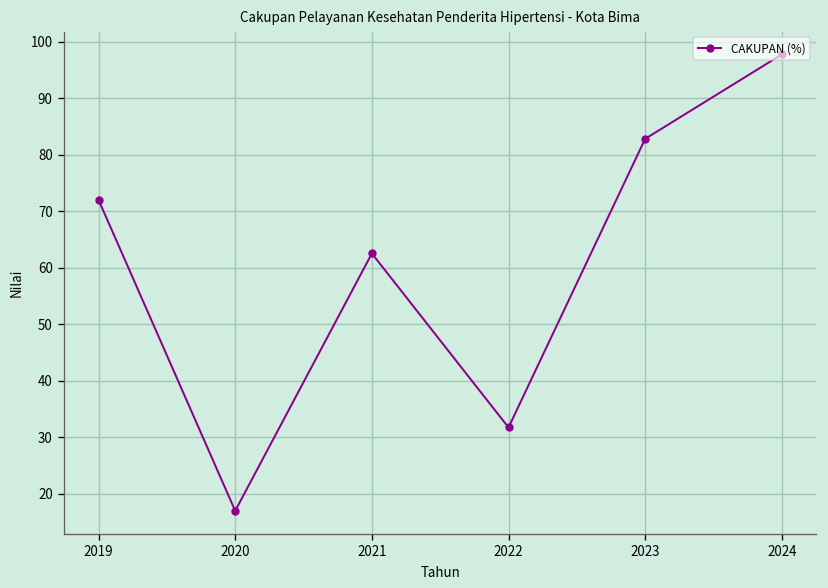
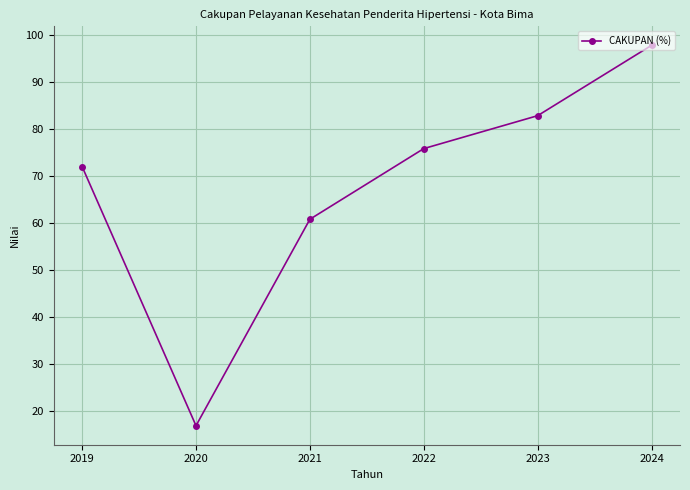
2021: 63 -> 61
2022: 32 -> 76
